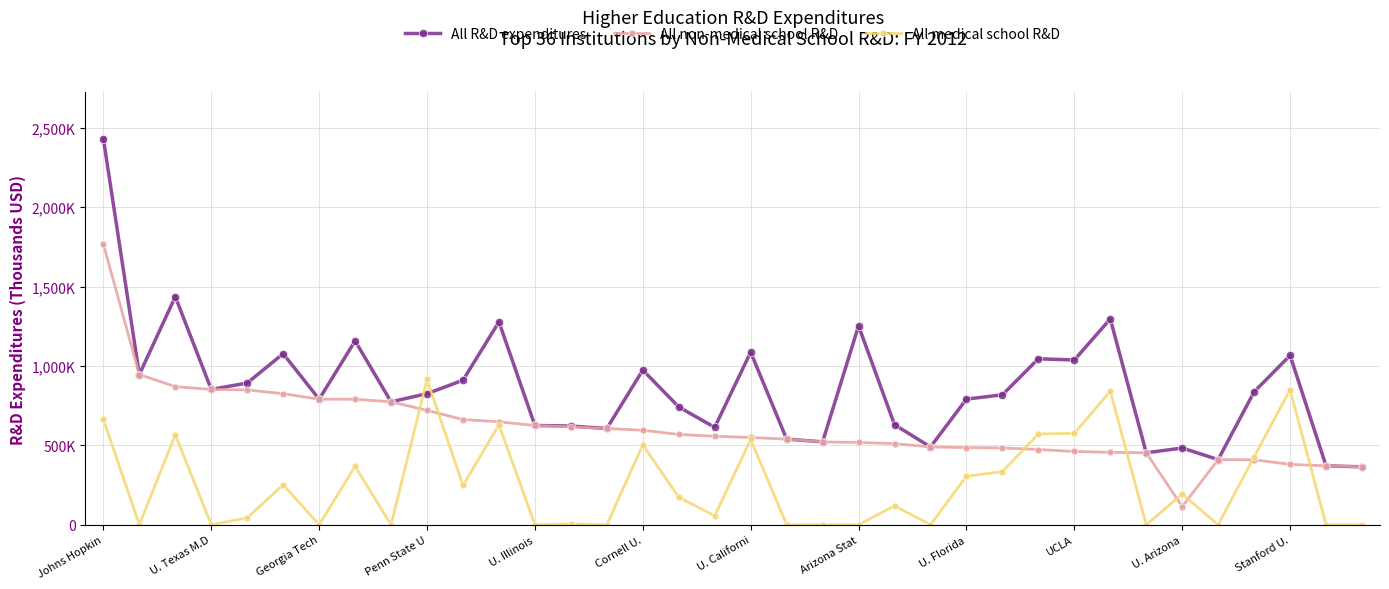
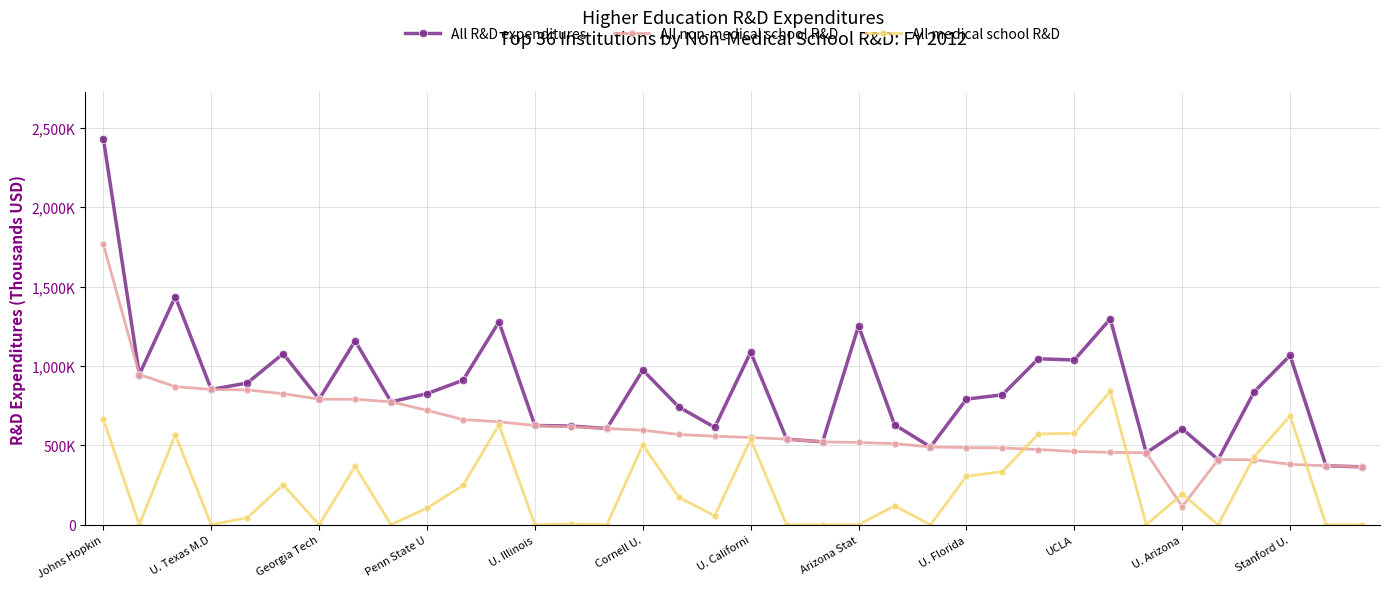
All medical school R&D, Penn State U: 920,000 -> 110,000
All R&D expenditures, U. Arizona: 480,000 -> 600,000
All medical school R&D, Stanford U.: 850,000 -> 690,000
